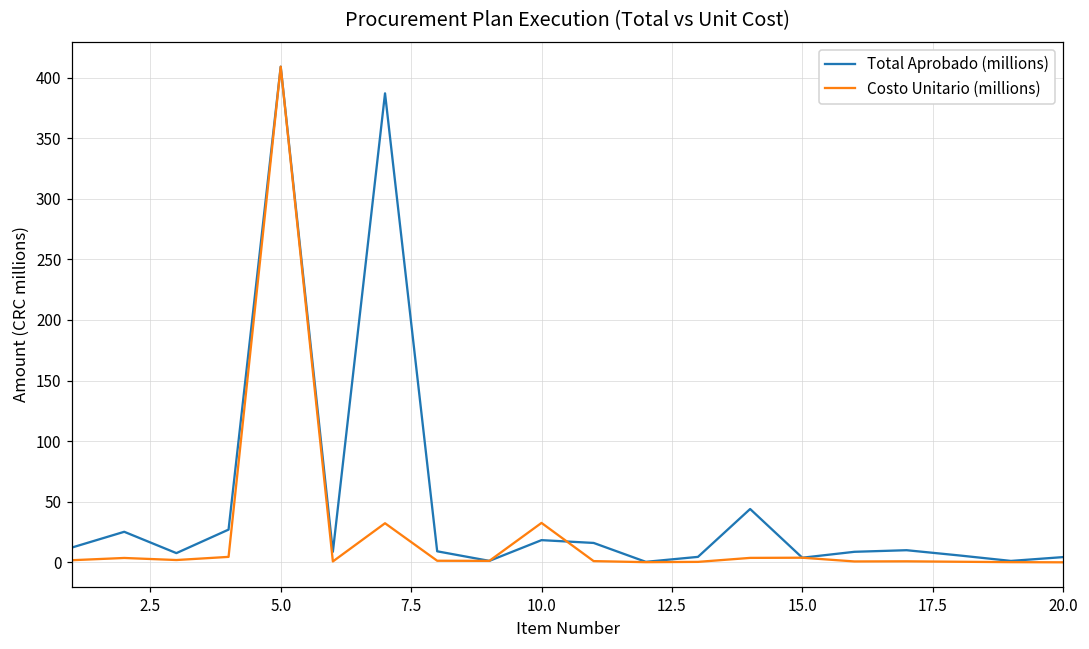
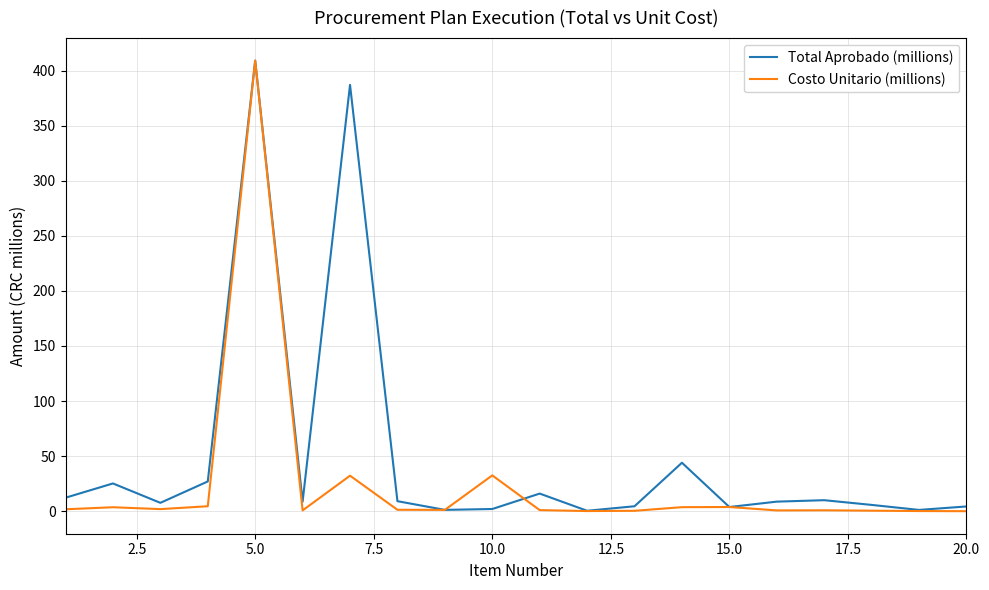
Total Aprobado (millions), 10.0: 18 -> 2
